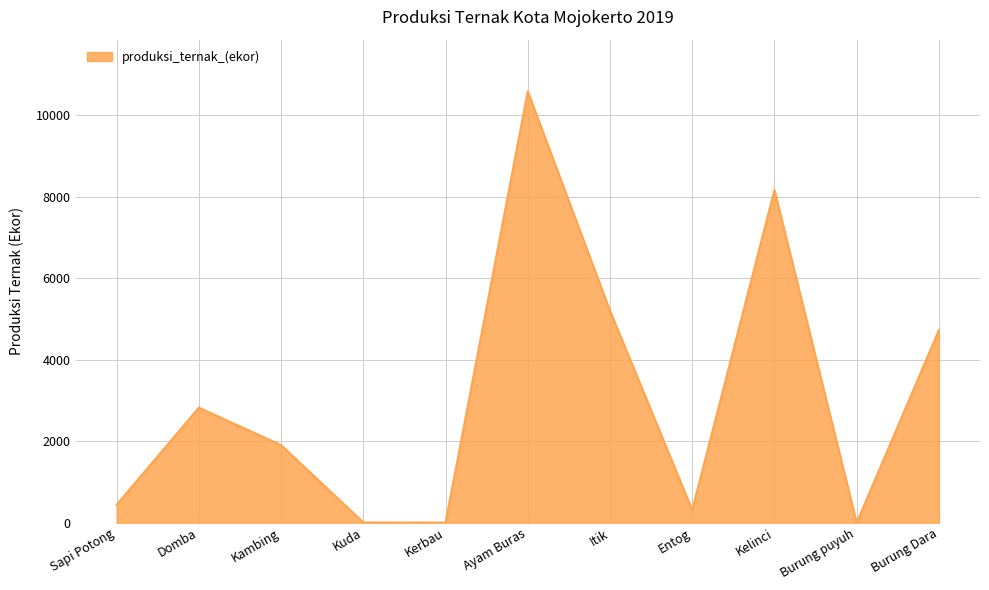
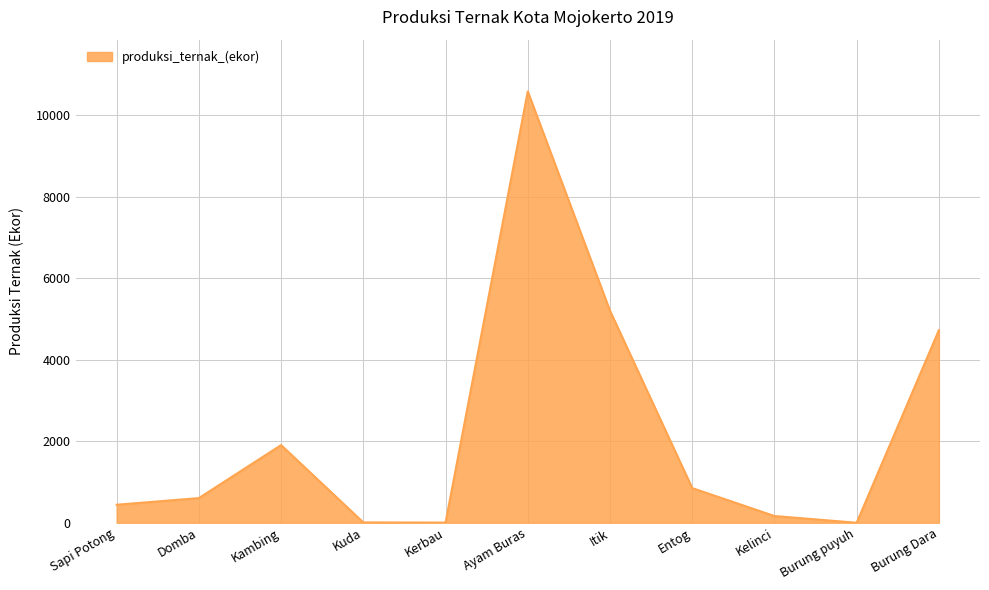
Domba: 2800 -> 600
Entog: 300 -> 900
Kelinci: 8200 -> 200
